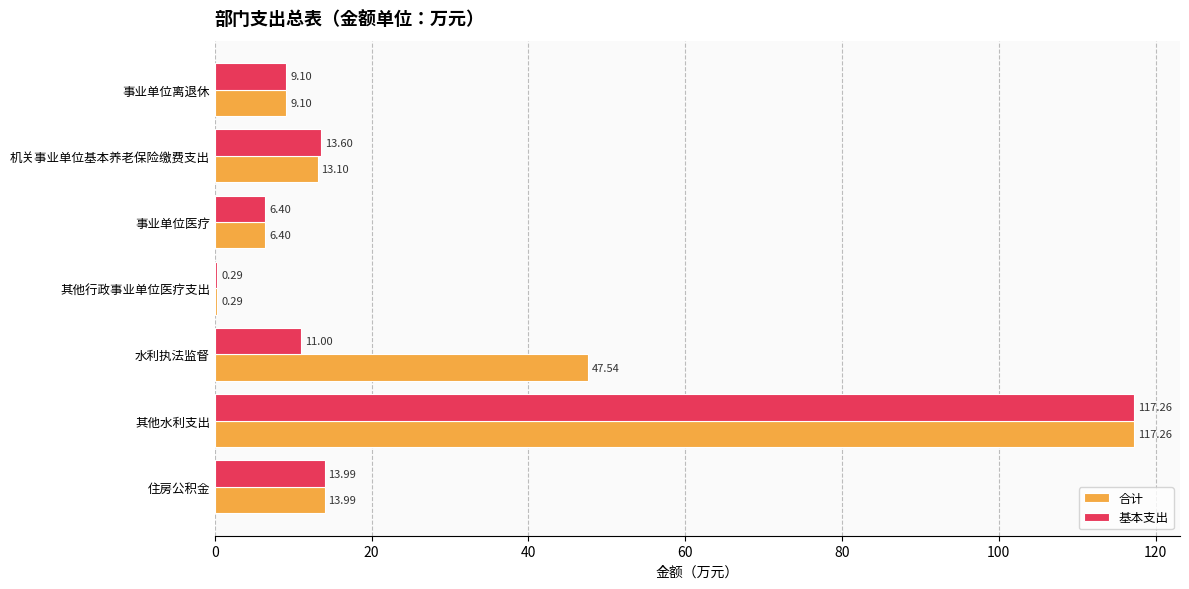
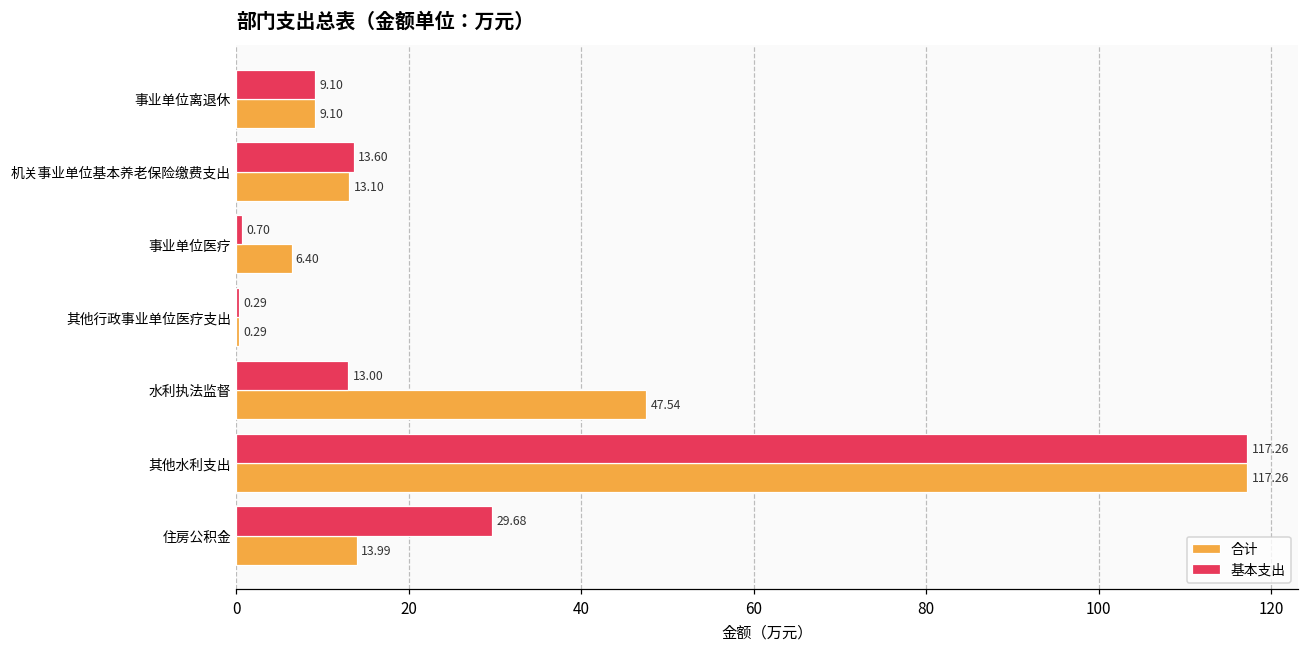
基本支出, 事业单位医疗: 6.40 -> 0.70
基本支出, 水利执法监督: 11.00 -> 13.00
基本支出, 住房公积金: 13.99 -> 29.68
